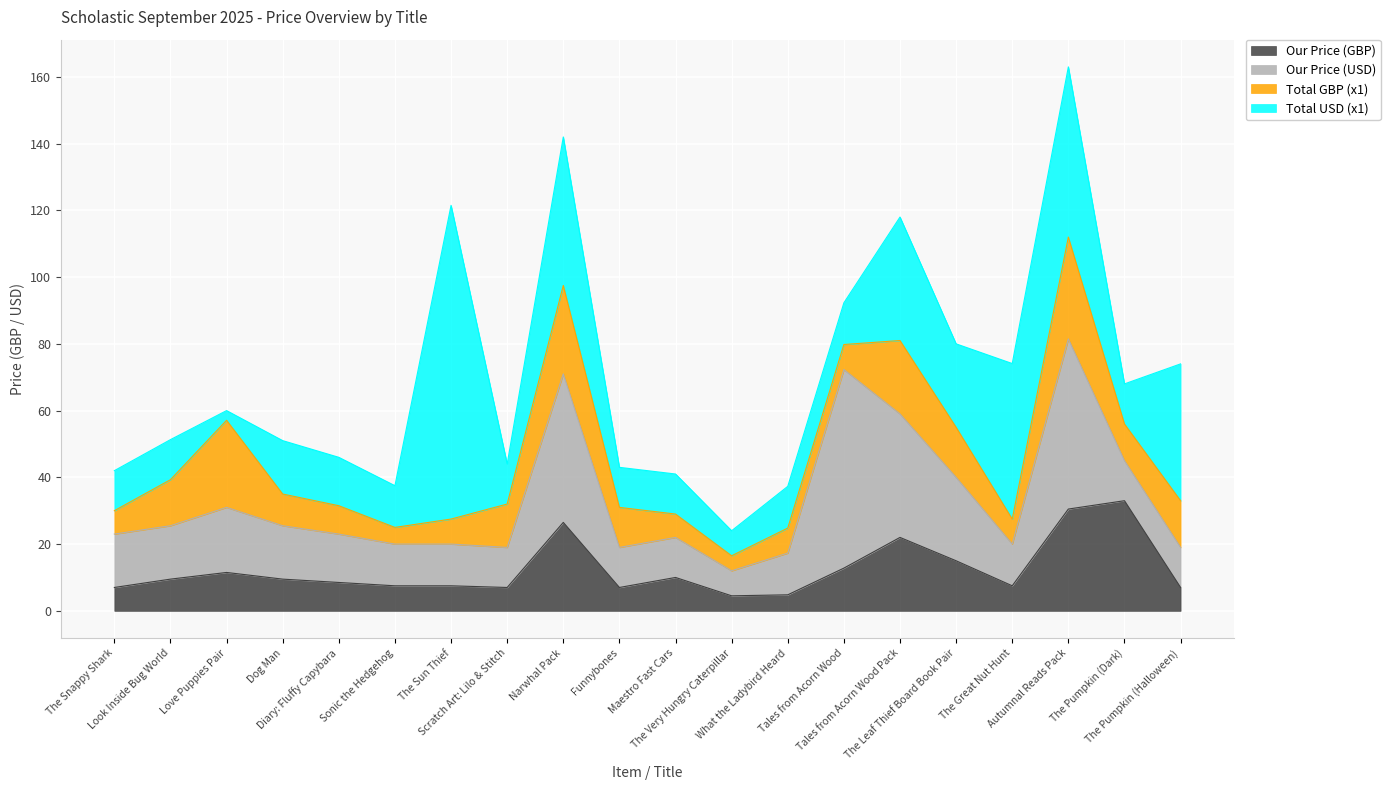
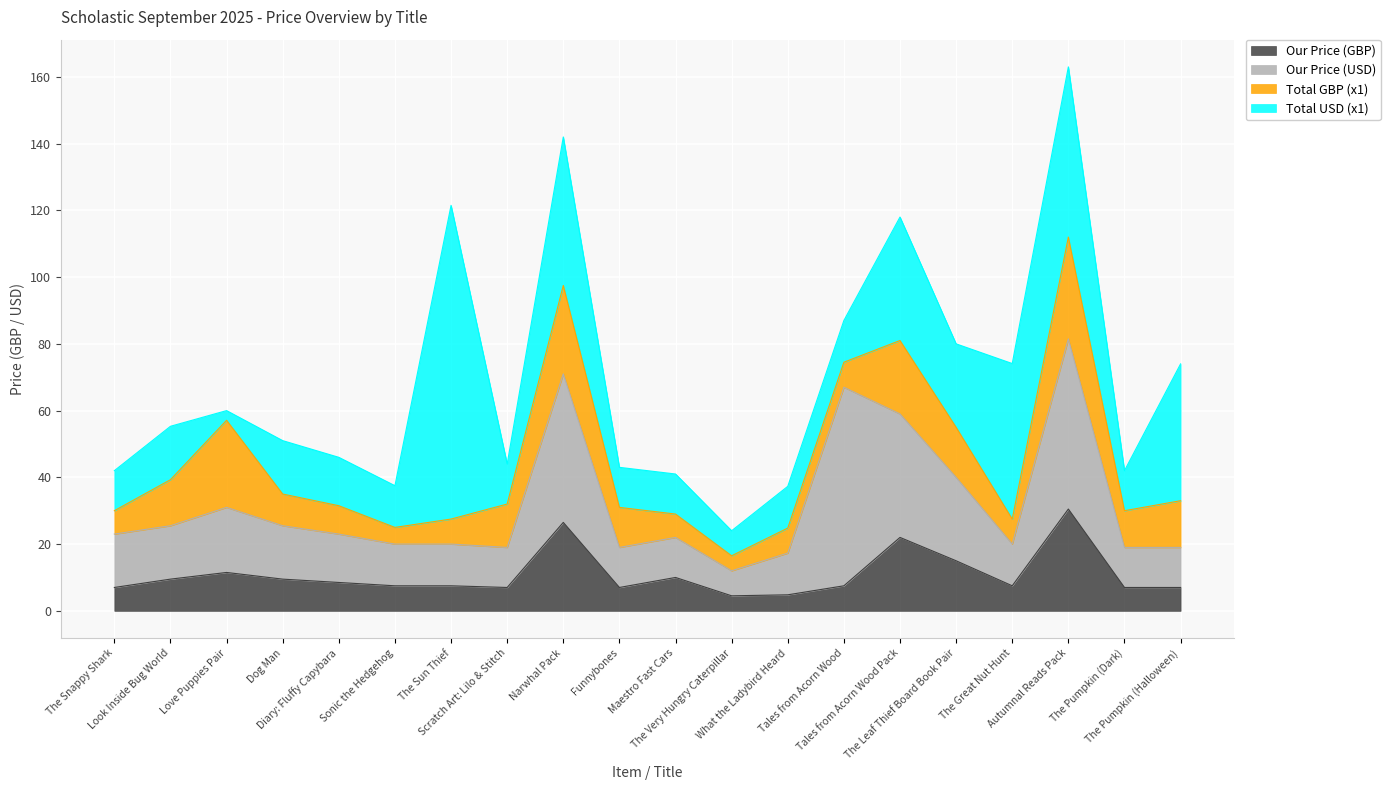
Total USD (x1), Look Inside Bug World: 12 -> 16
Our Price (GBP), Tales from Acorn Wood: 13 -> 8
Our Price (GBP), The Pumpkin (Dark): 33 -> 7
